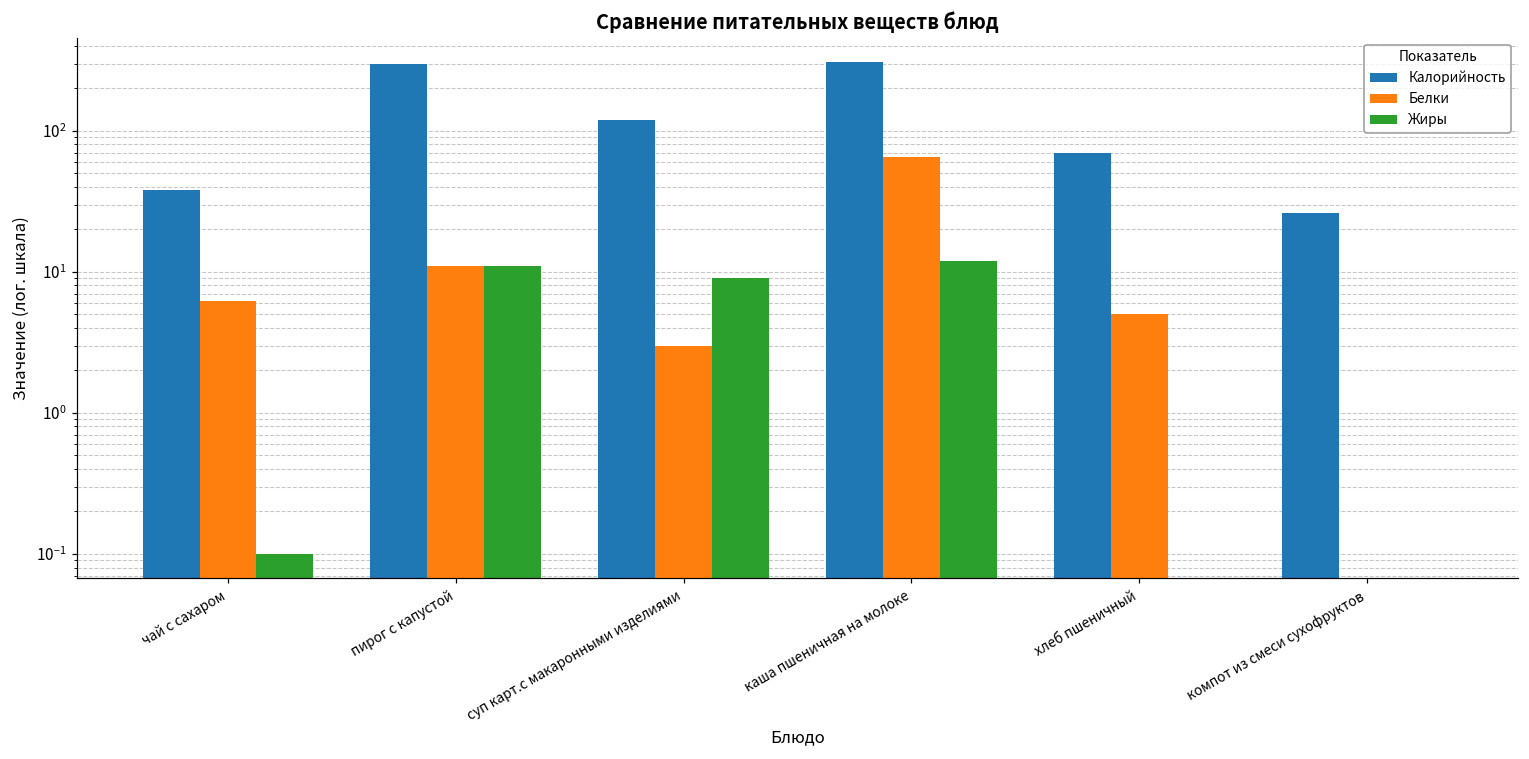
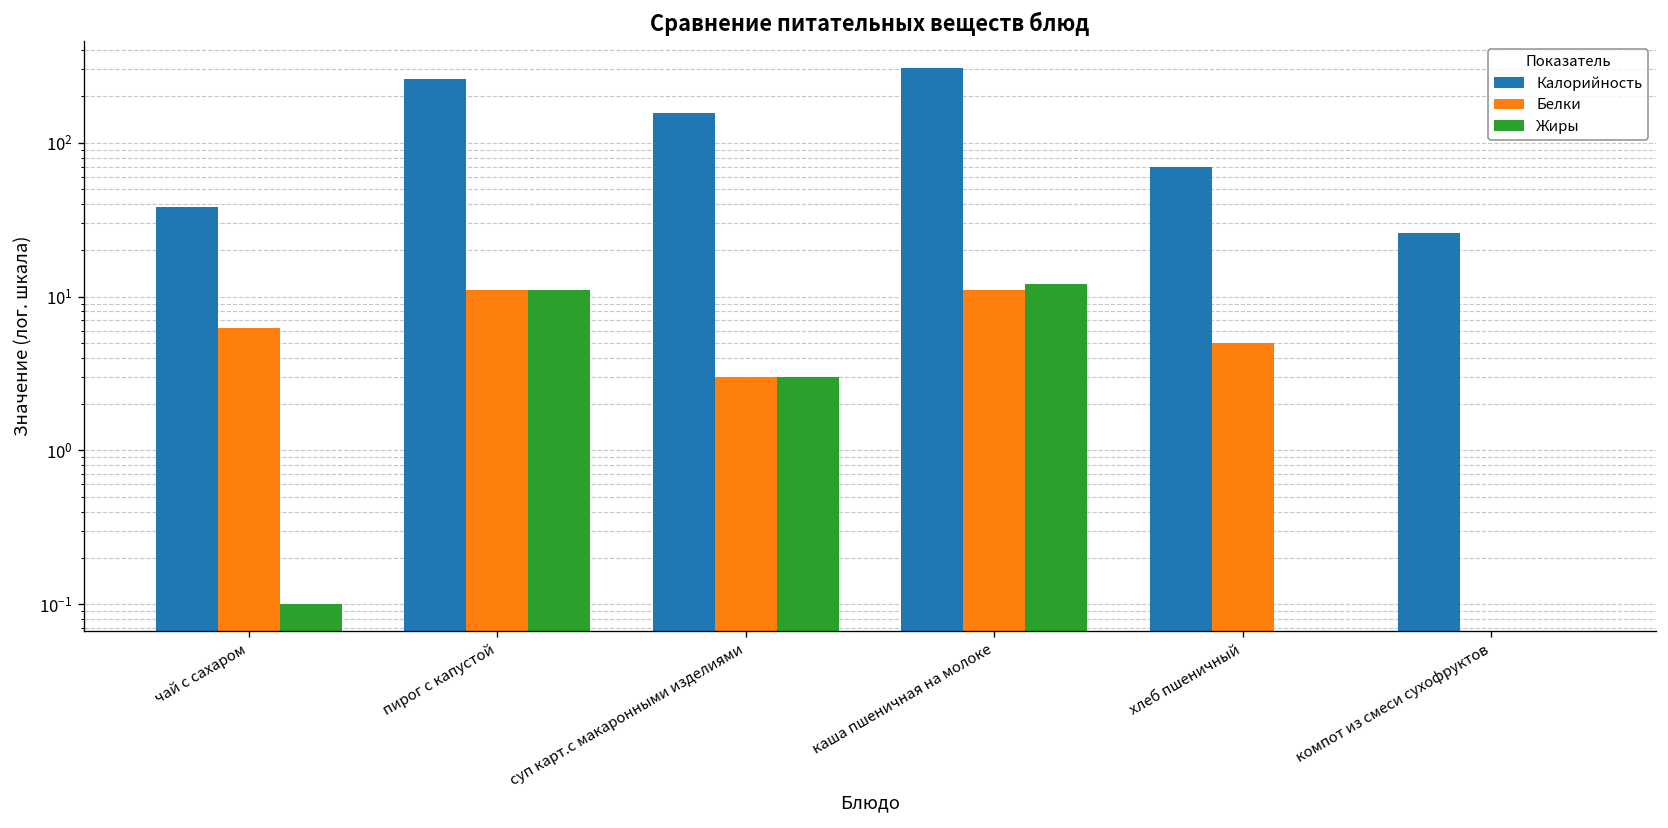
Калорийность, пирог с капустой: 300 -> 260
Калорийность, суп карт.с макаронными изделиями: 120 -> 160
Жиры, суп карт.с макаронными изделиями: 9 -> 3
Белки, каша пшеничная на молоке: 70 -> 11
